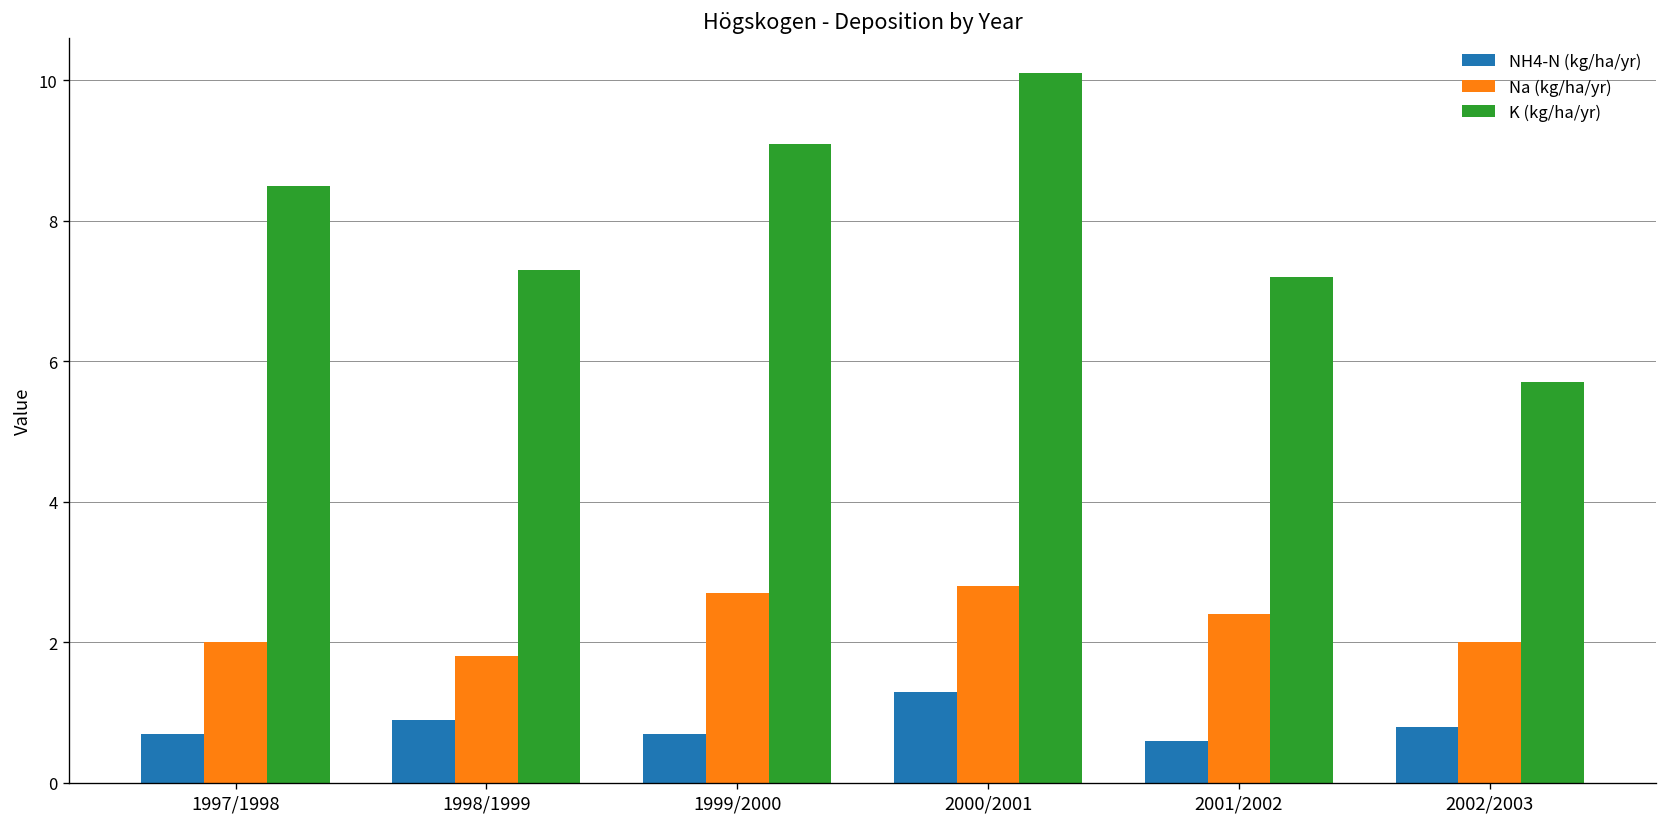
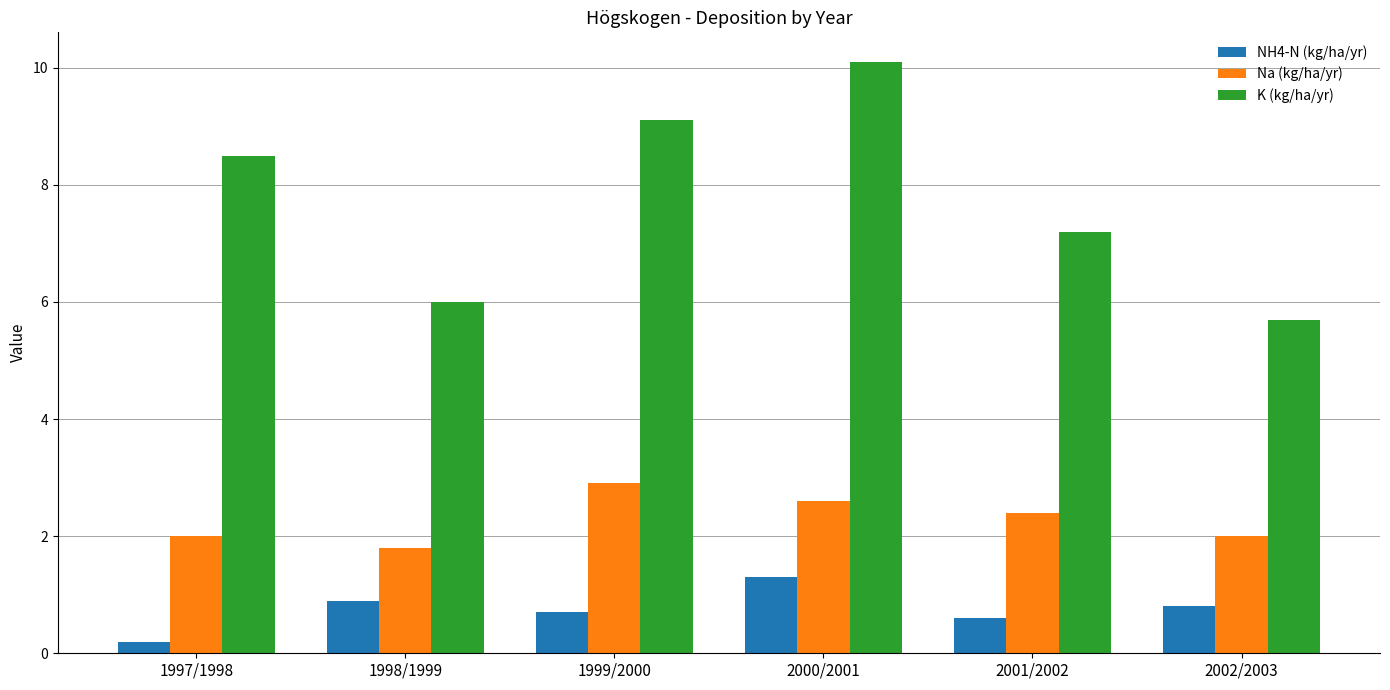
NH4-N (kg/ha/yr), 1997/1998: 0.7 -> 0.2
K (kg/ha/yr), 1998/1999: 7.3 -> 6.0
Na (kg/ha/yr), 1999/2000: 2.7 -> 2.9
Na (kg/ha/yr), 2000/2001: 2.8 -> 2.6
